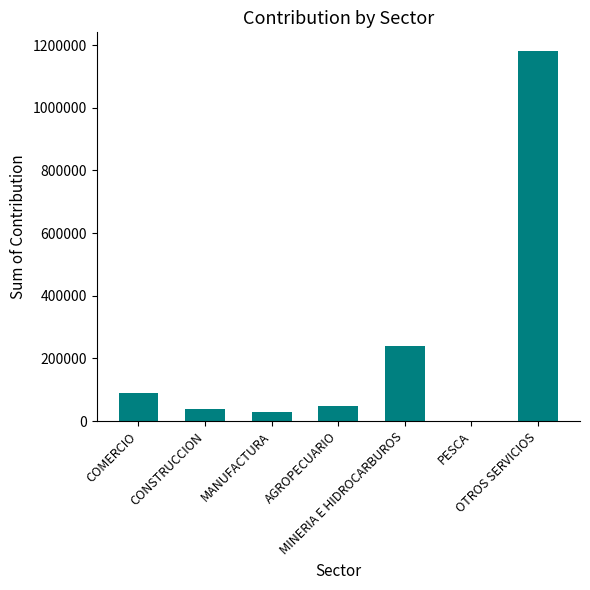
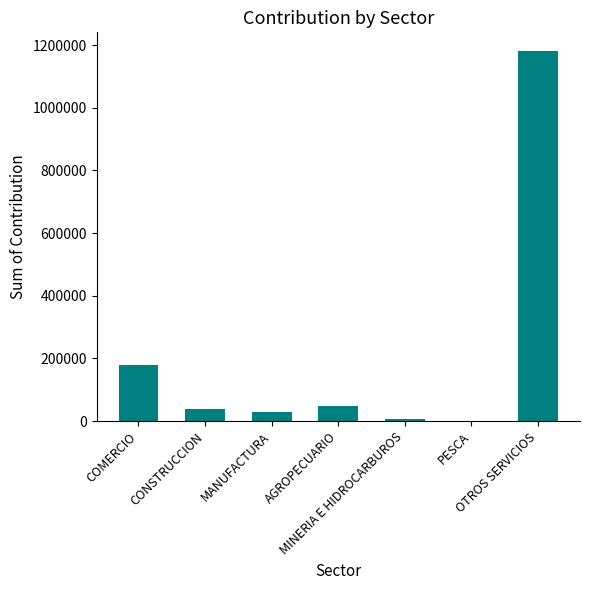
COMERCIO: 90000 -> 180000
MINERIA E HIDROCARBUROS: 240000 -> 10000
